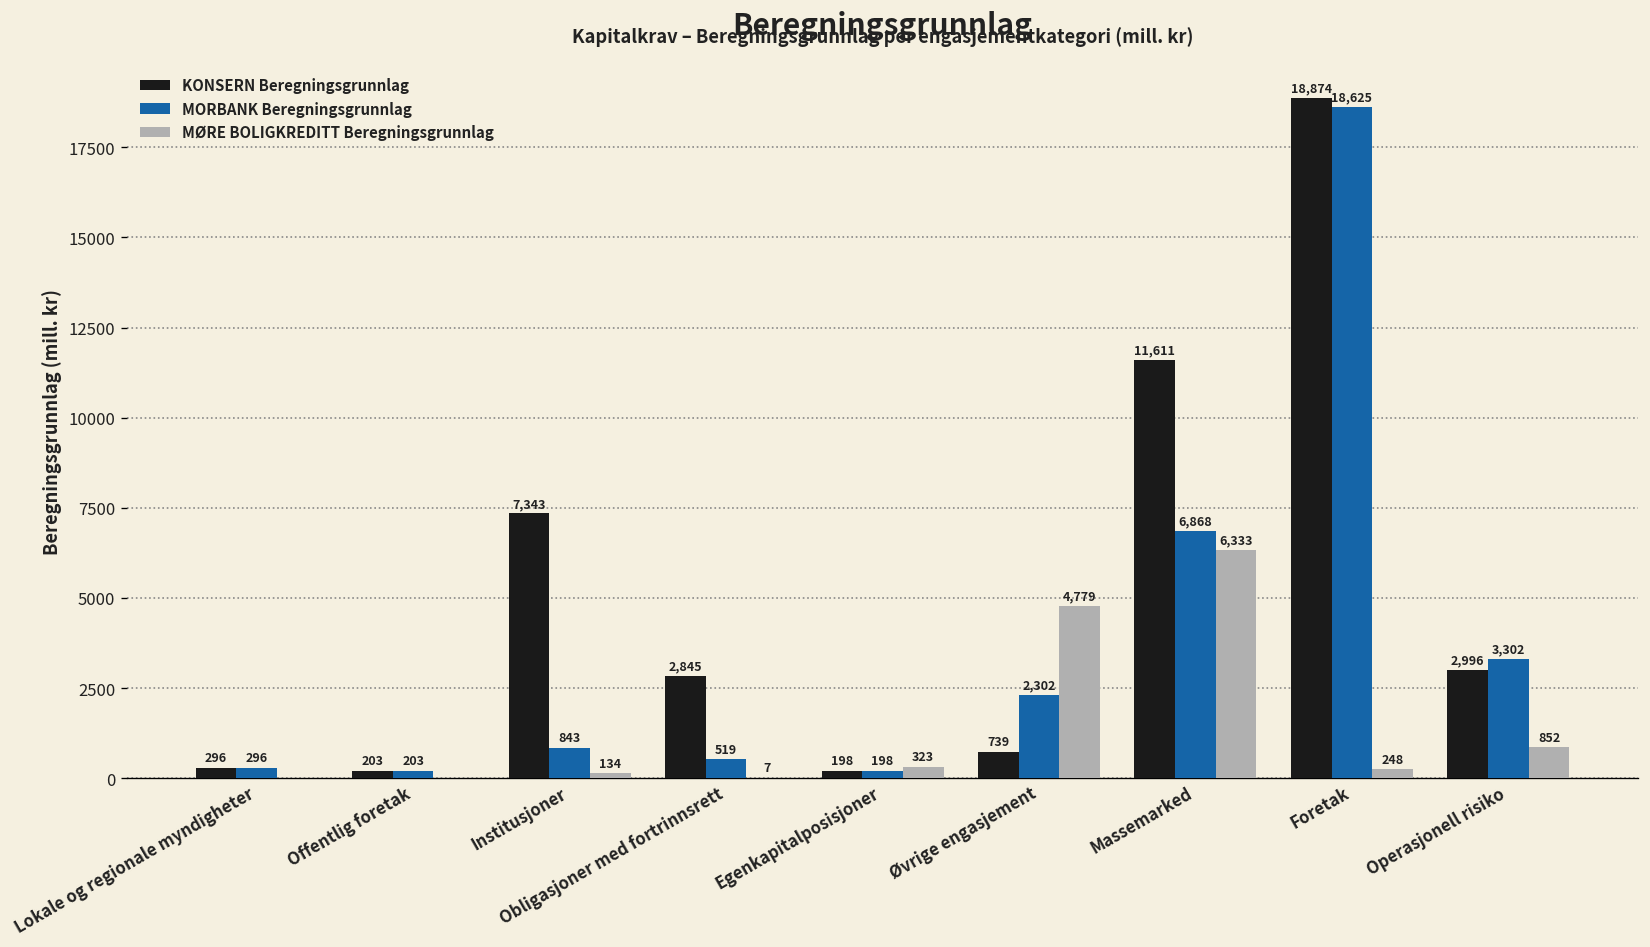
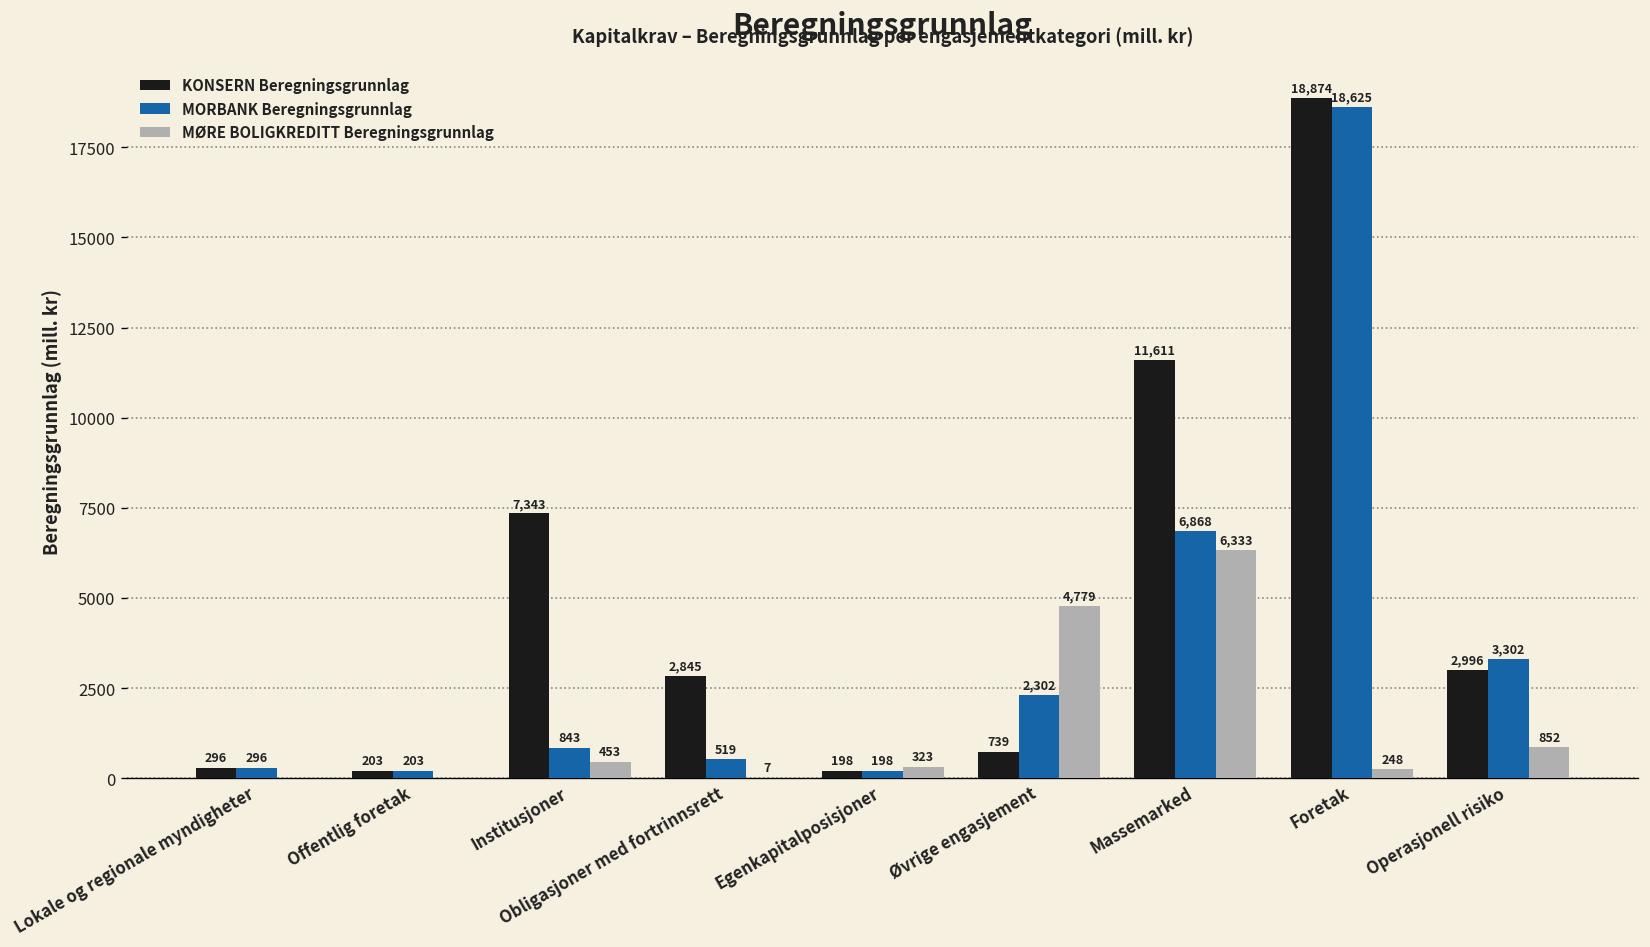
MØRE BOLIGKREDITT Beregningsgrunnlag, Institusjoner: 134 -> 453
